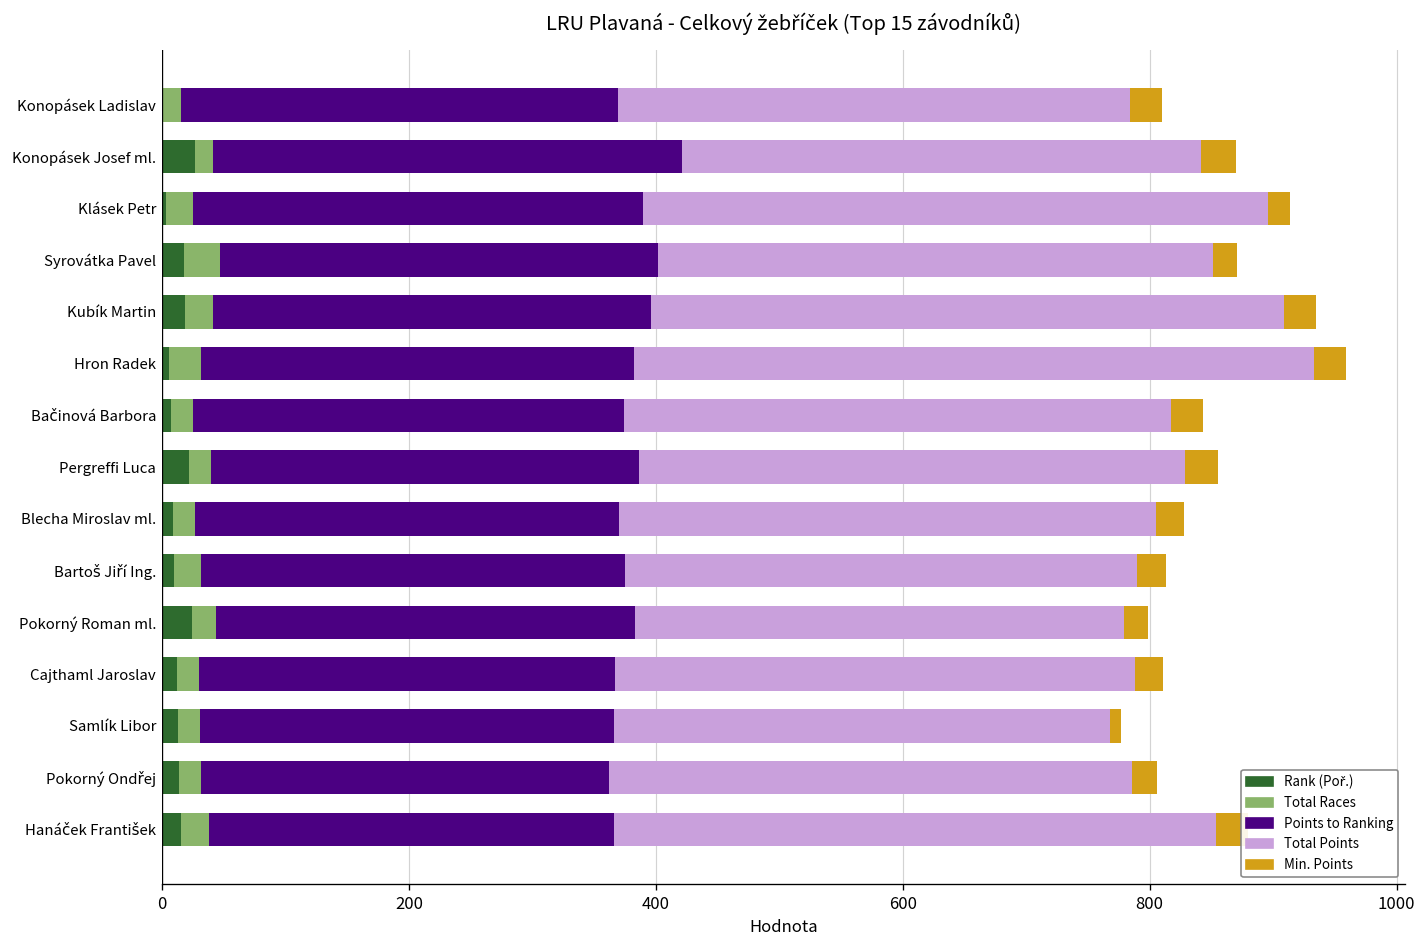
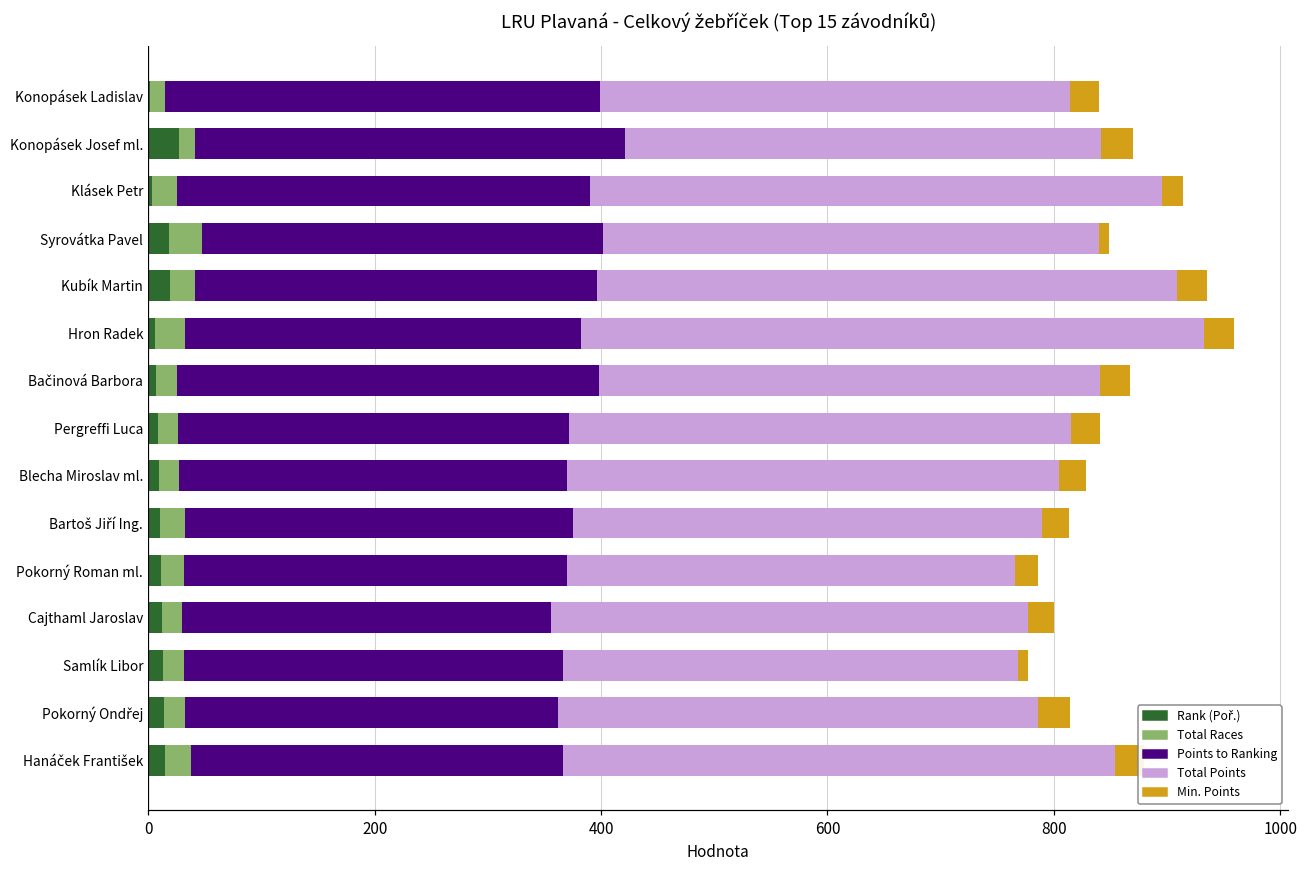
Points to Ranking, Konopásek Ladislav: 354 -> 384
Total Points, Syrovátka Pavel: 449 -> 438
Min. Points, Syrovátka Pavel: 20 -> 9
Points to Ranking, Bačinová Barbora: 349 -> 373
Rank (Poř.), Pergreffi Luca: 22 -> 8
Rank (Poř.), Pokorný Roman ml.: 24 -> 11
Points to Ranking, Cajthaml Jaroslav: 337 -> 326
Min. Points, Pokorný Ondřej: 20 -> 28
